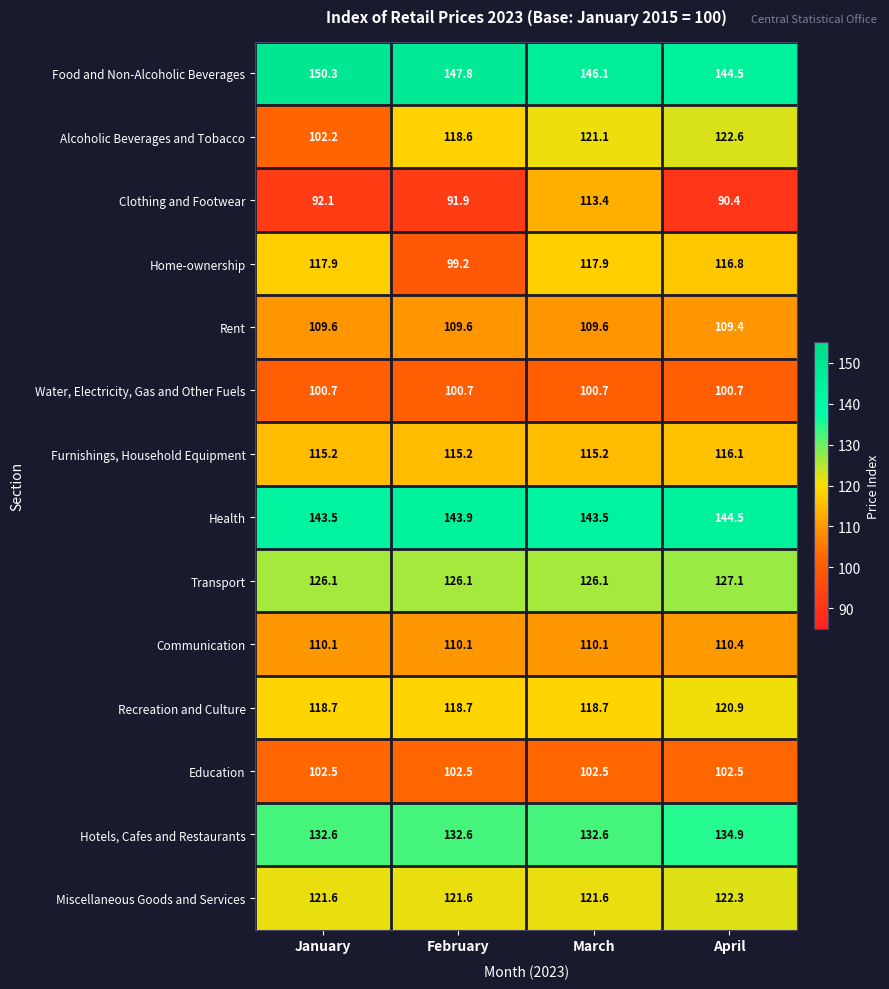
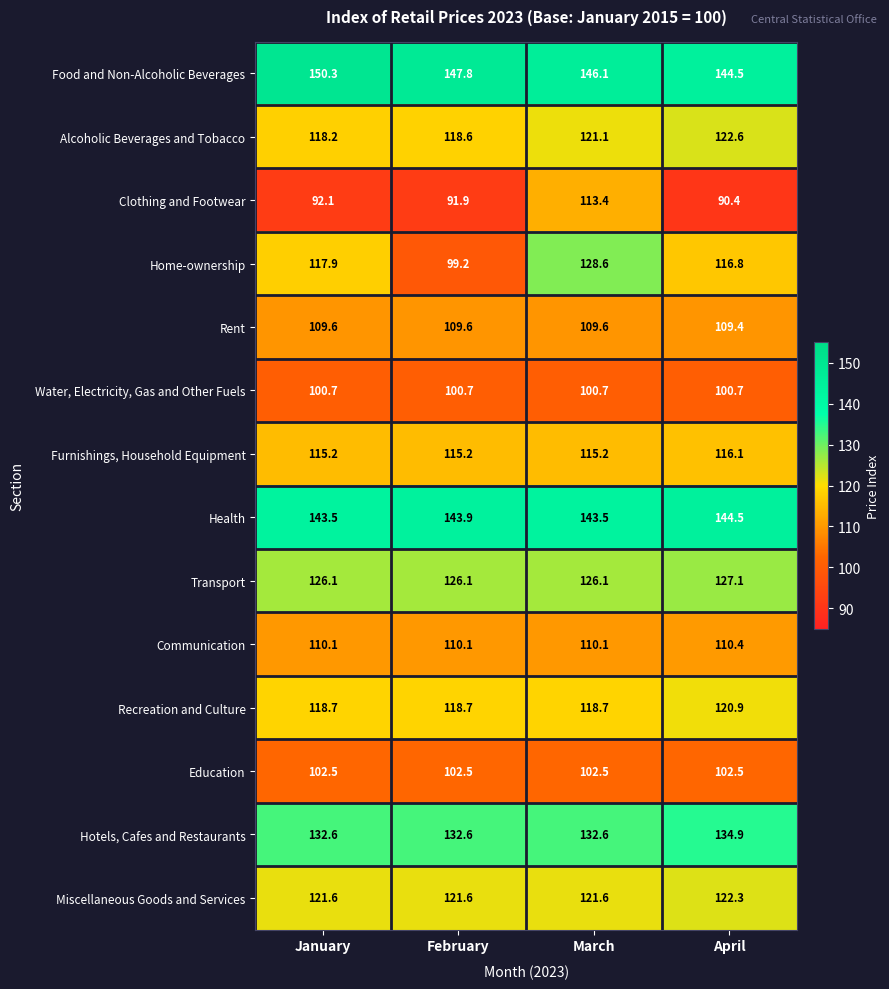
Alcoholic Beverages and Tobacco, January: 102.2 -> 118.2
Home-ownership, March: 117.9 -> 128.6
